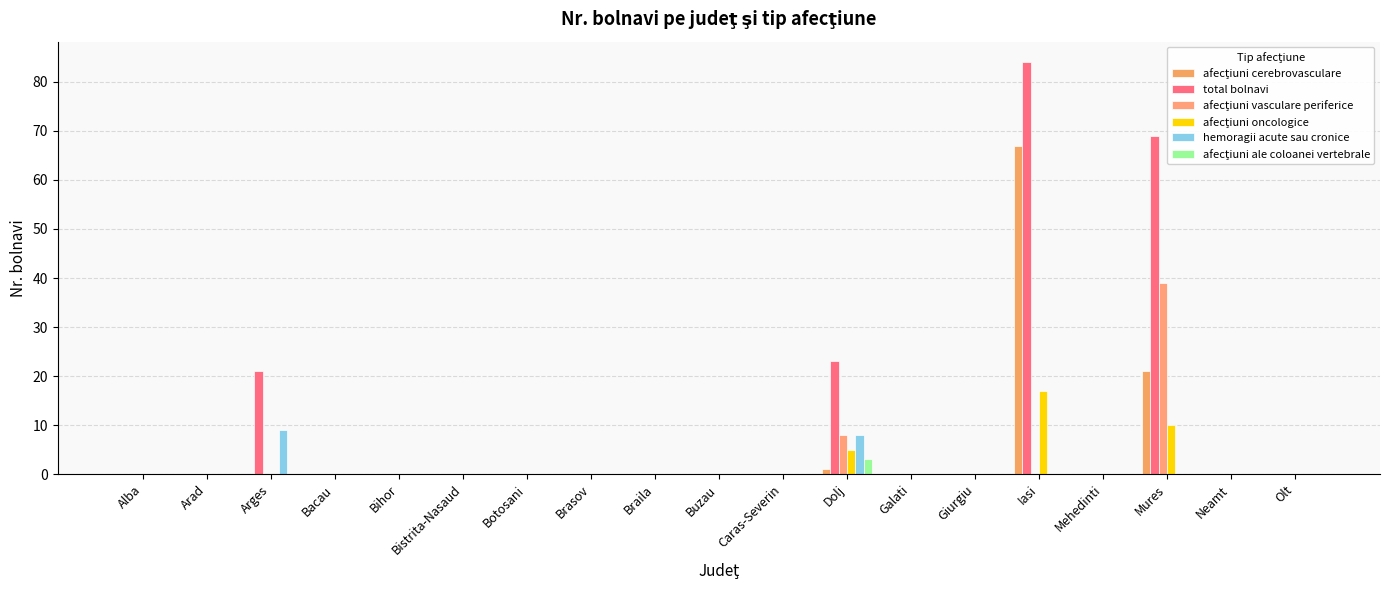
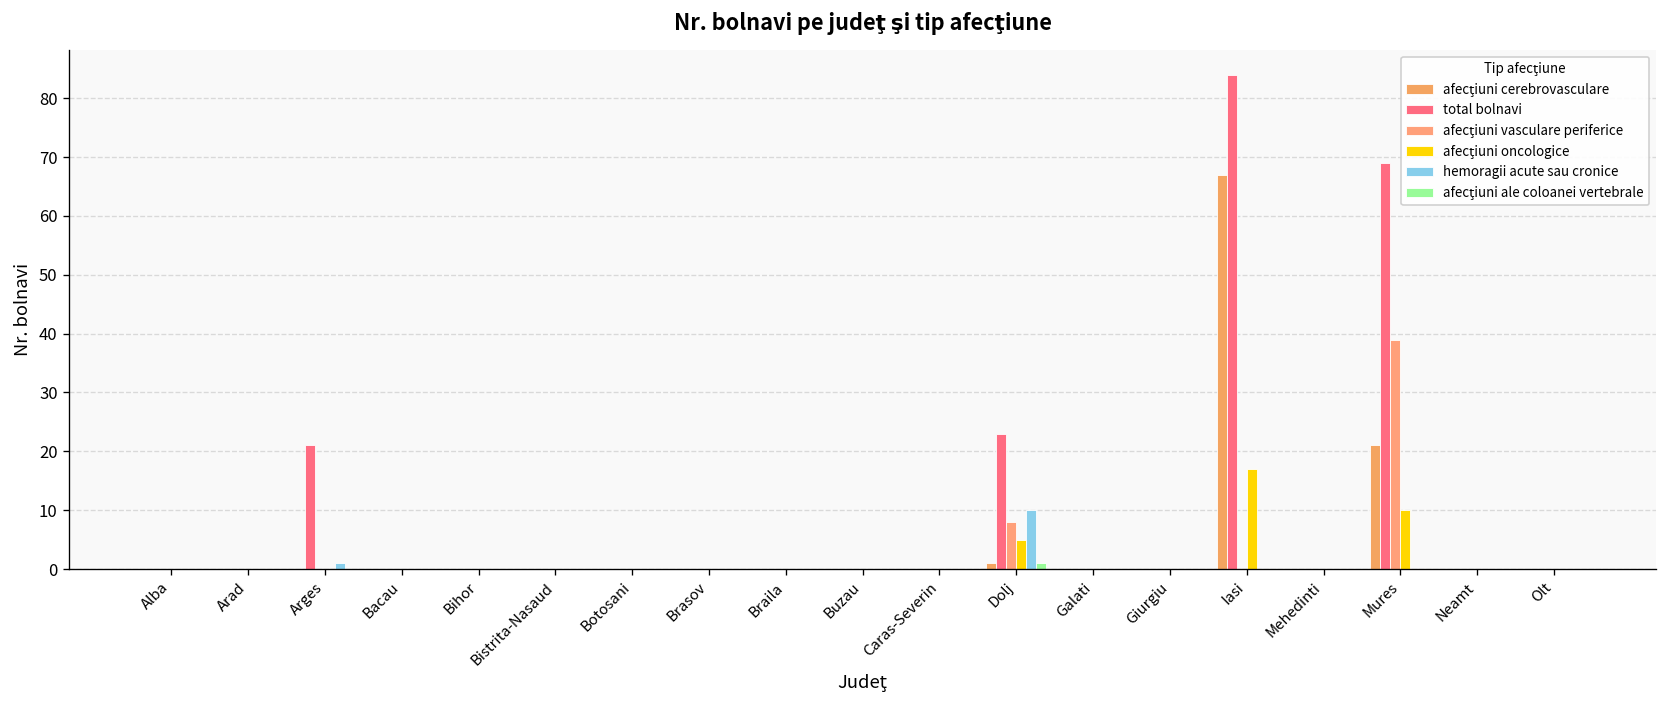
hemoragii acute sau cronice, Arges: 9 -> 1
hemoragii acute sau cronice, Dolj: 8 -> 10
afecţiuni ale coloanei vertebrale, Dolj: 3 -> 1
